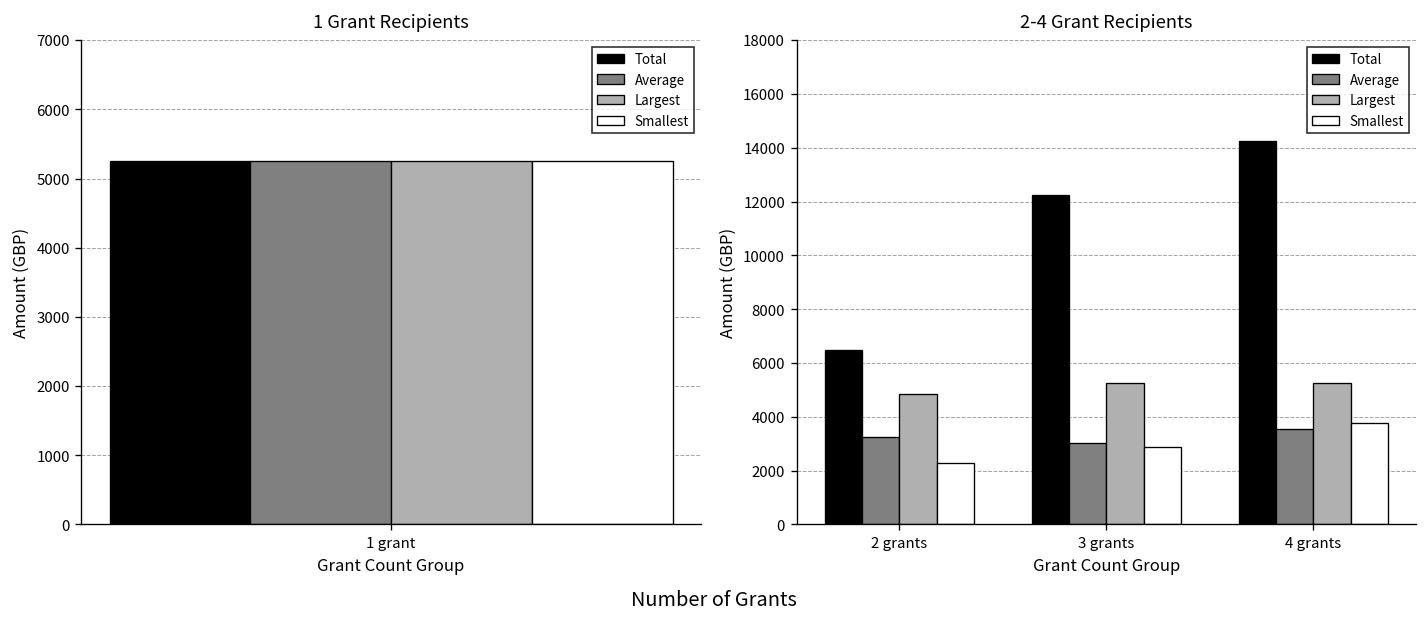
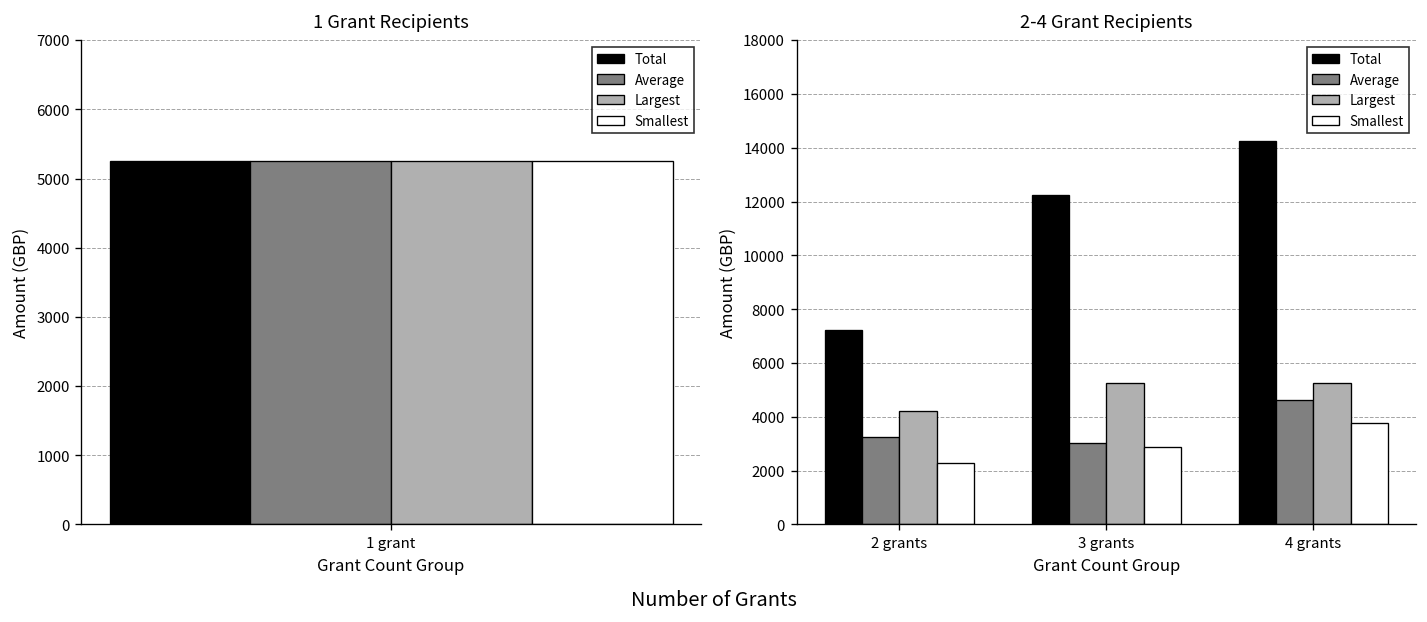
2-4 Grant Recipients, Total, 2 grants: 6500 -> 7200
2-4 Grant Recipients, Largest, 2 grants: 4900 -> 4200
2-4 Grant Recipients, Average, 4 grants: 3600 -> 4600
